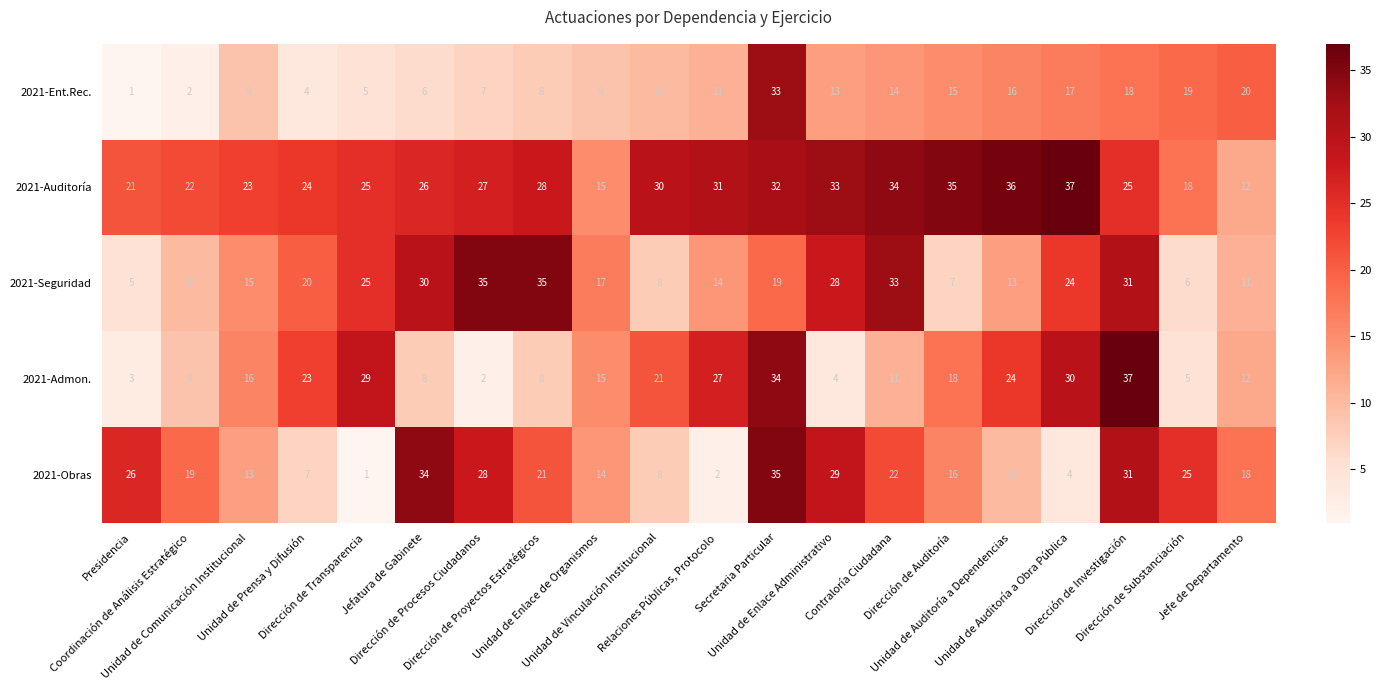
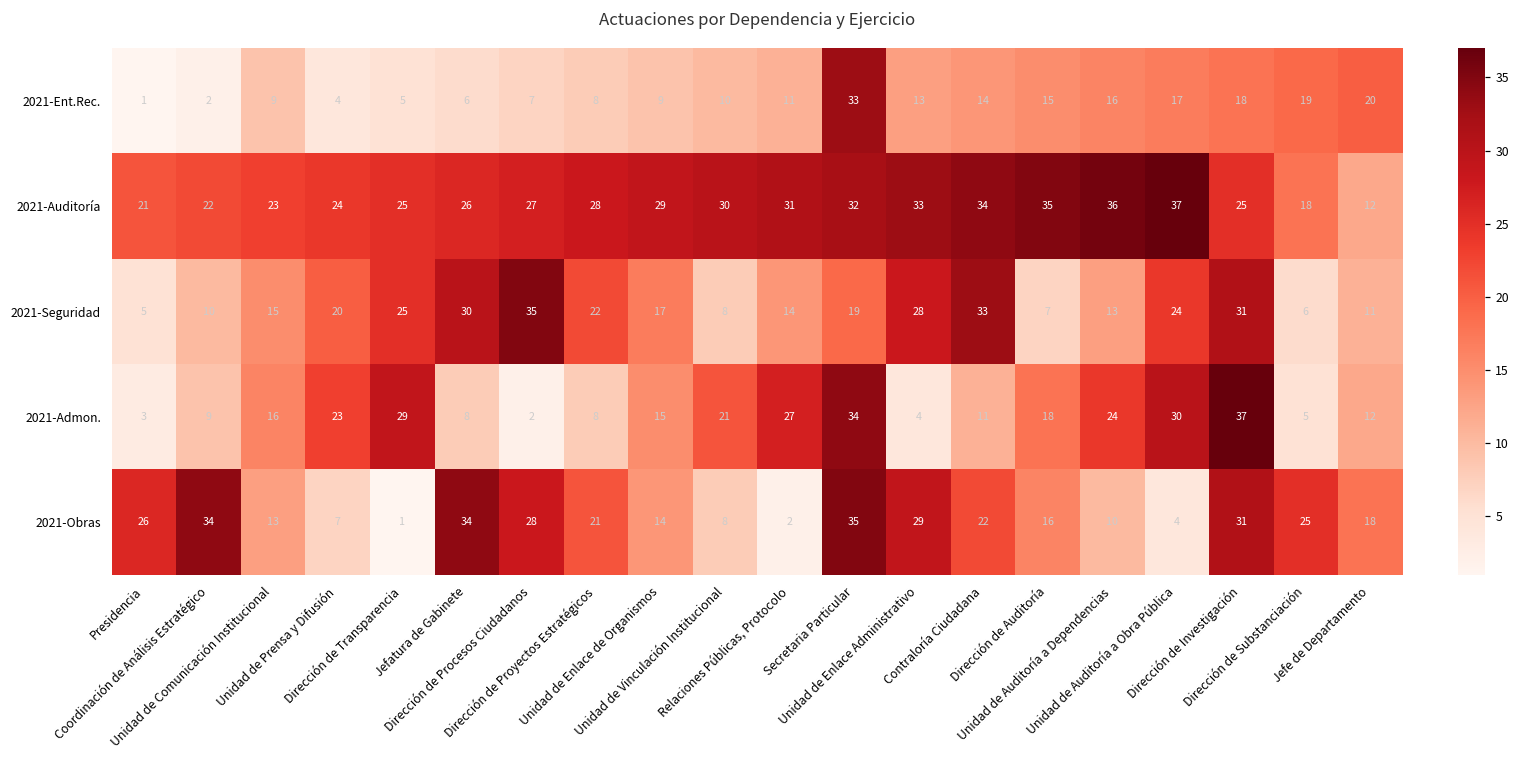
2021-Auditoría, Unidad de Enlace de Organismos: 15 -> 29
2021-Seguridad, Dirección de Proyectos Estratégicos: 35 -> 22
2021-Obras, Coordinación de Análisis Estratégico: 19 -> 34
